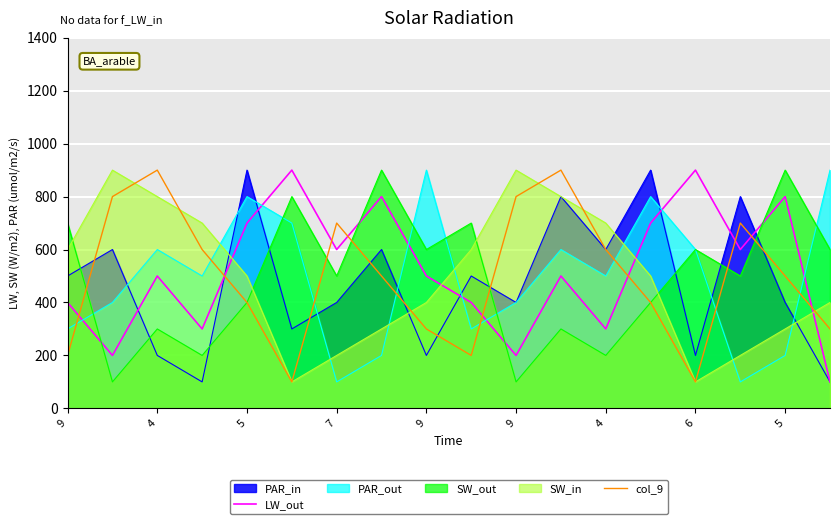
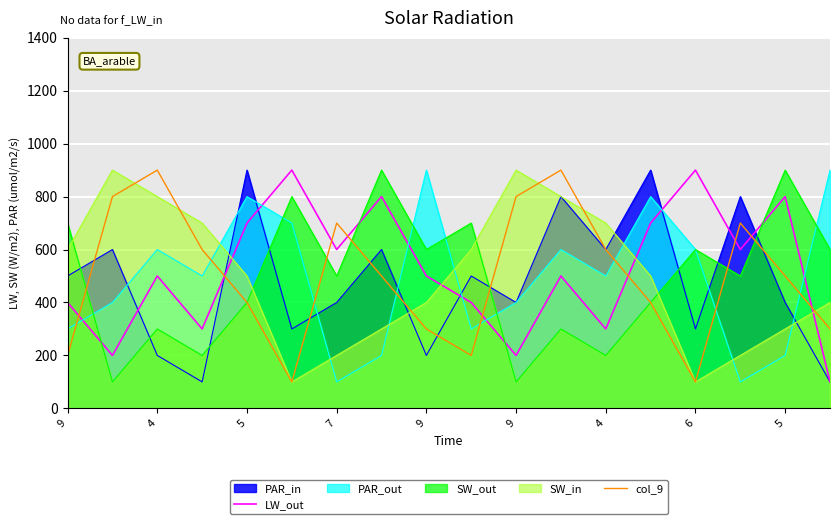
PAR_in, 6: 200 -> 300
